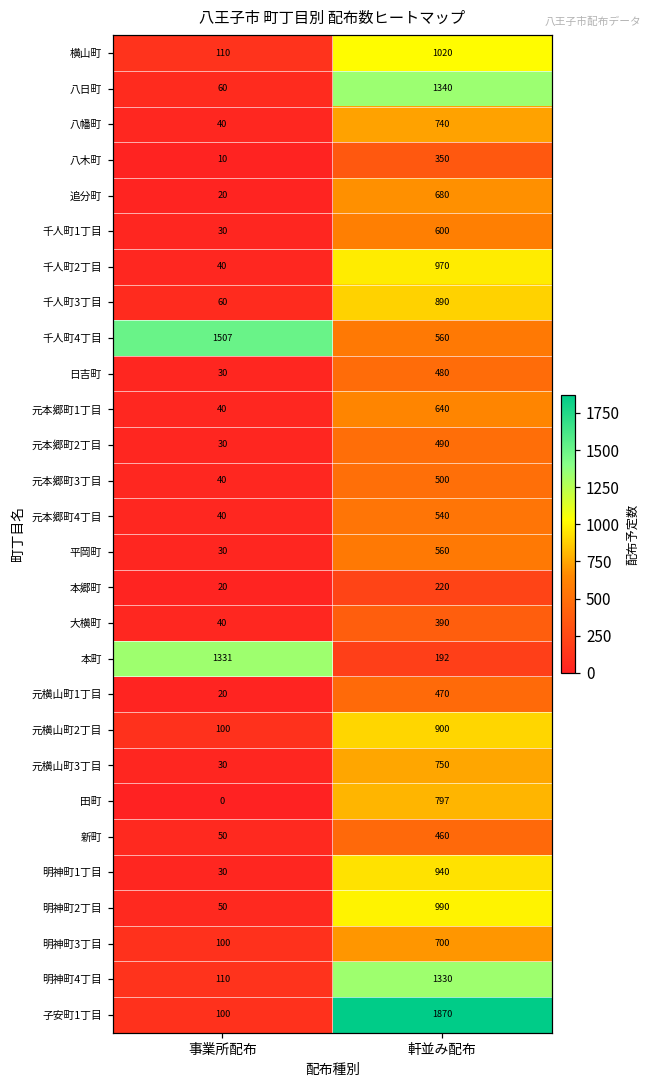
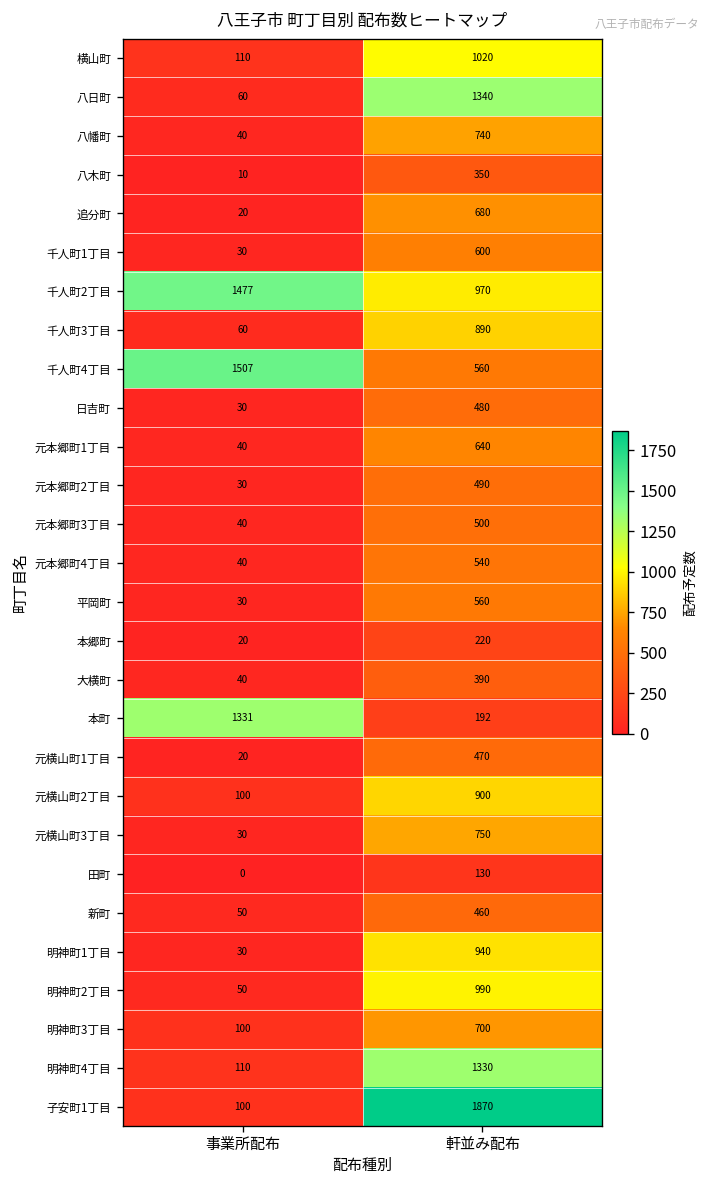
千人町2丁目, 事業所配布: 40 -> 1477
田町, 軒並み配布: 797 -> 130
